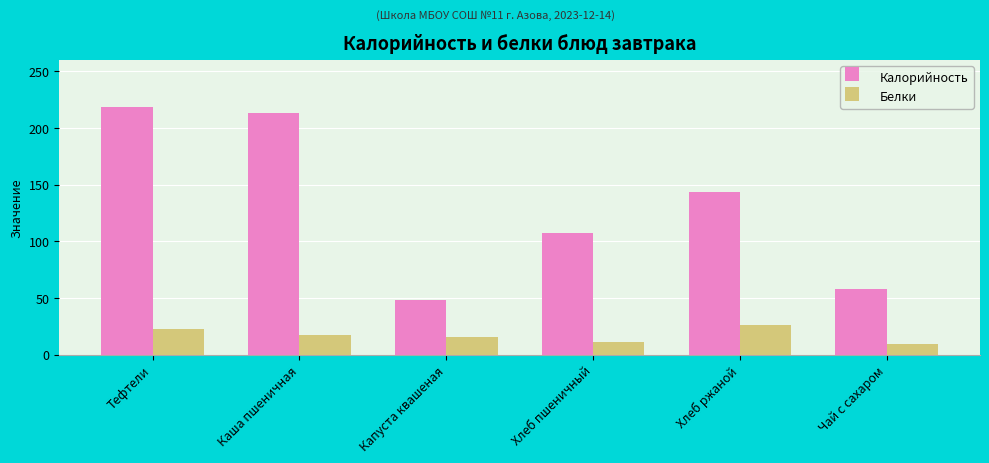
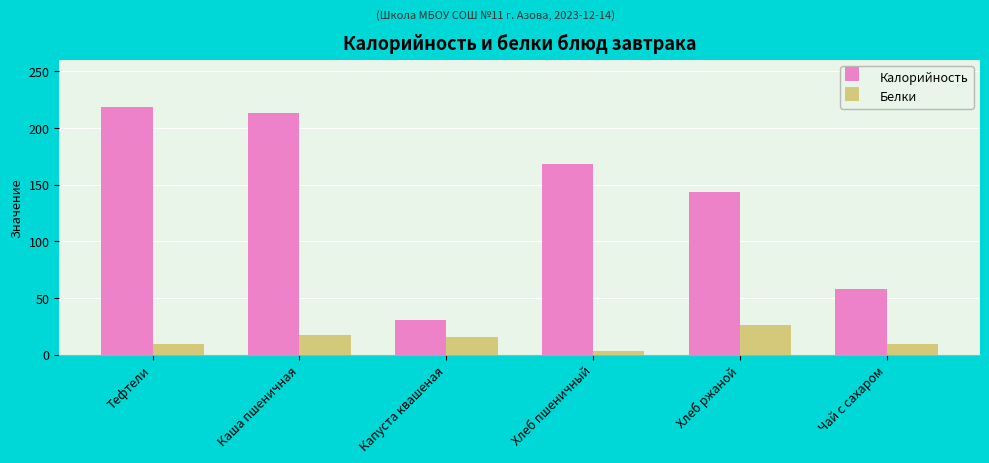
Белки, Тефтели: 22 -> 10
Калорийность, Капуста квашеная: 48 -> 31
Калорийность, Хлеб пшеничный: 107 -> 168
Белки, Хлеб пшеничный: 11 -> 3
